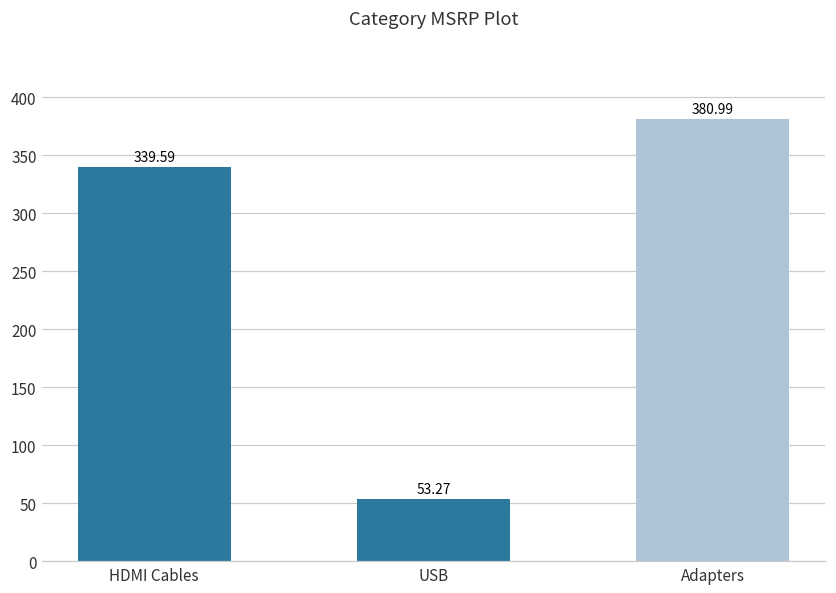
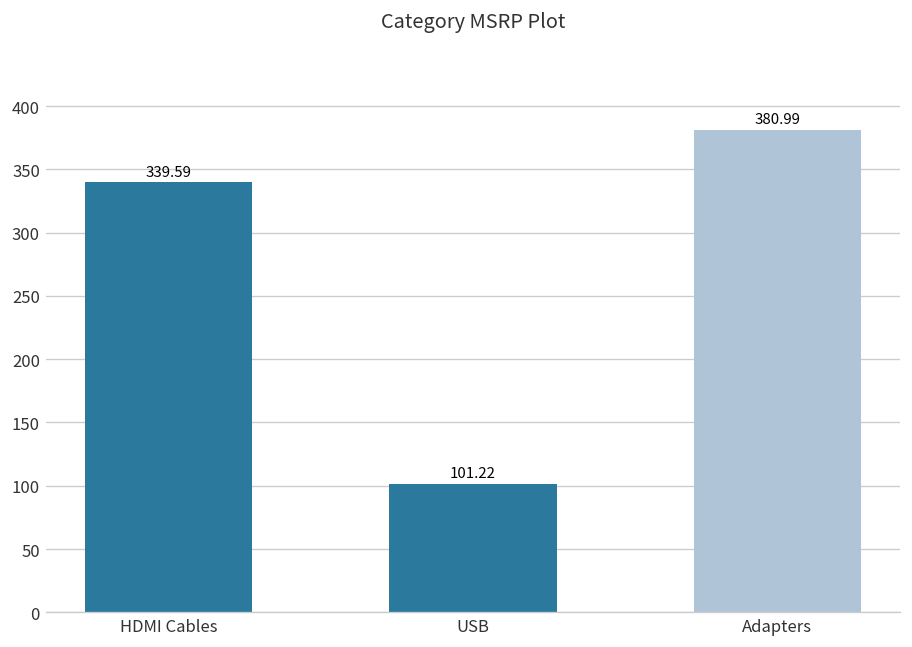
USB: 53.27 -> 101.22
